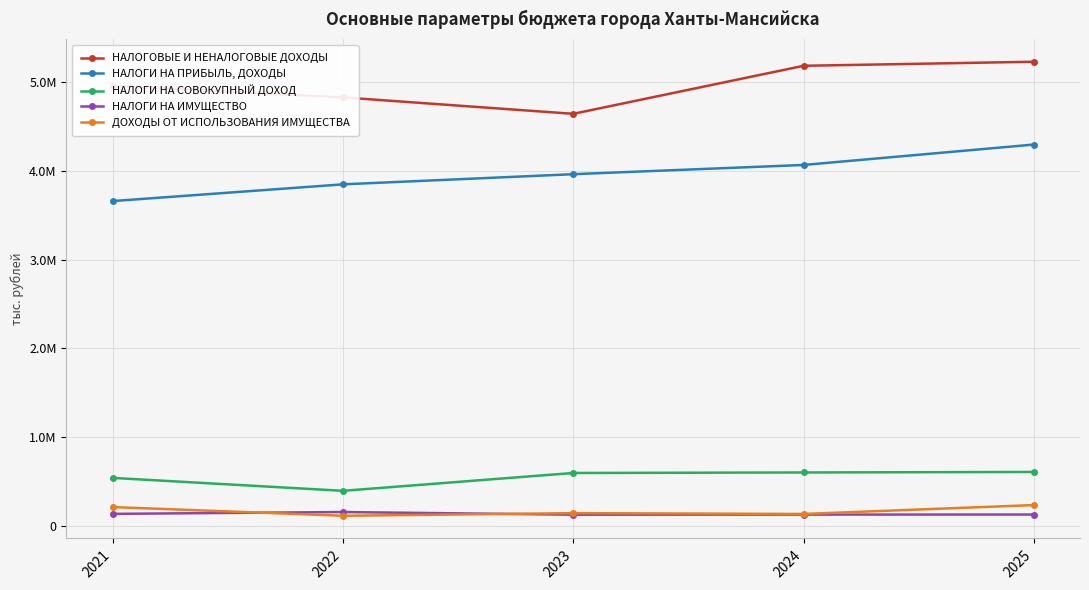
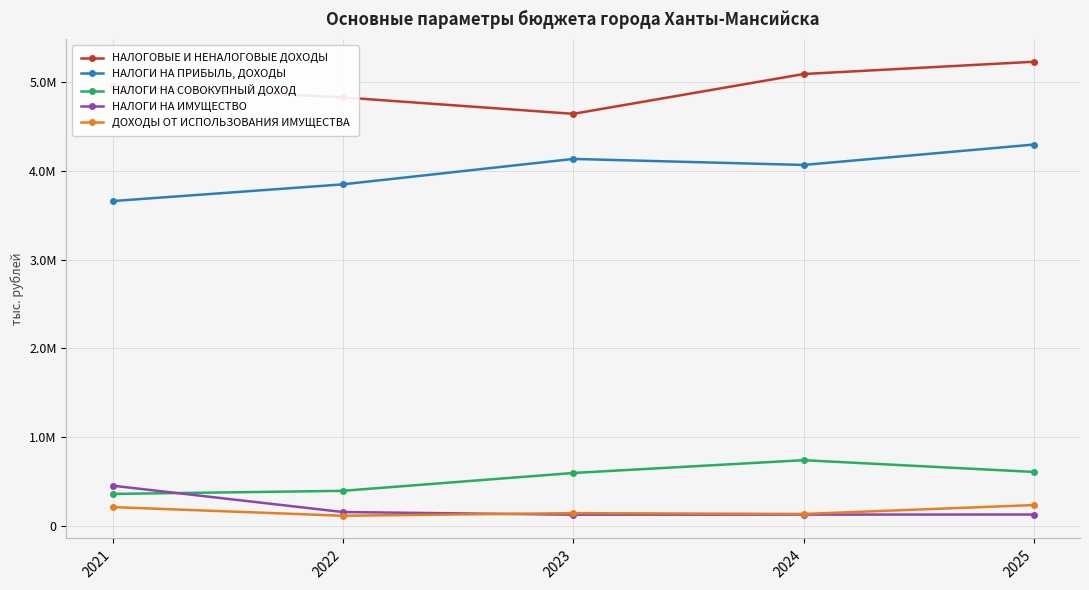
НАЛОГИ НА СОВОКУПНЫЙ ДОХОД, 2021: 500000 -> 400000
НАЛОГИ НА ИМУЩЕСТВО, 2021: 100000 -> 500000
НАЛОГИ НА ПРИБЫЛЬ, ДОХОДЫ, 2023: 4000000 -> 4100000
НАЛОГОВЫЕ И НЕНАЛОГОВЫЕ ДОХОДЫ, 2024: 5200000 -> 5100000
НАЛОГИ НА СОВОКУПНЫЙ ДОХОД, 2024: 600000 -> 700000
